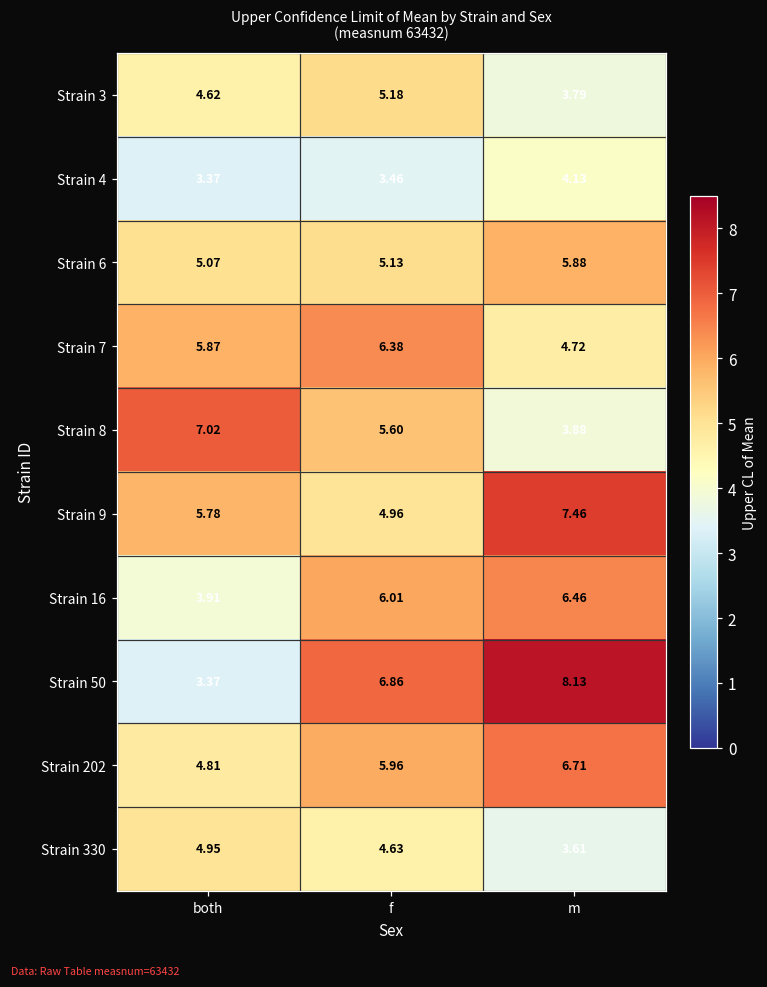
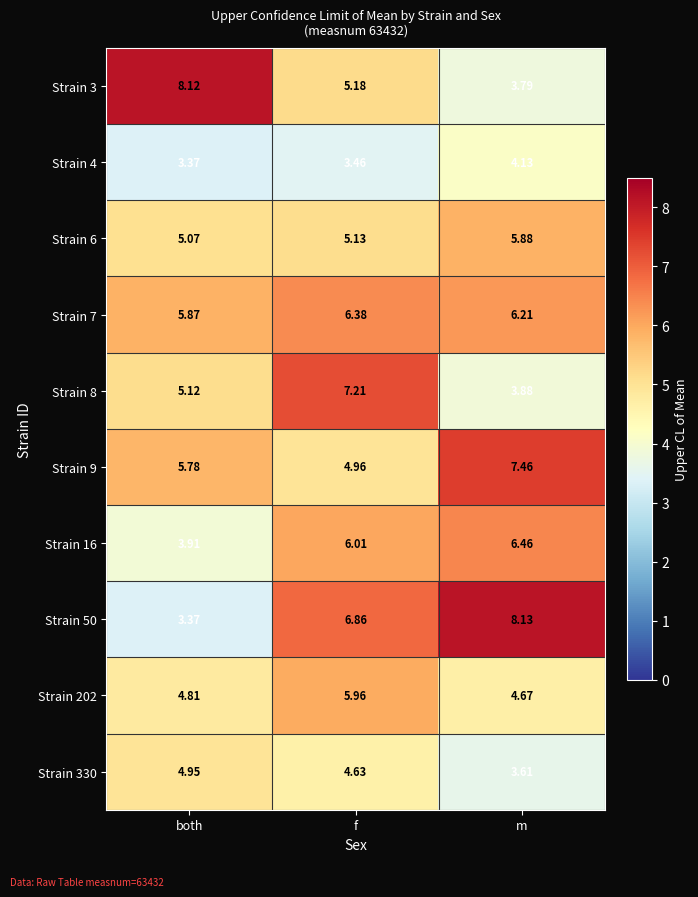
Strain 3, both: 4.62 -> 8.12
Strain 7, m: 4.72 -> 6.21
Strain 8, both: 7.02 -> 5.12
Strain 8, f: 5.60 -> 7.21
Strain 202, m: 6.71 -> 4.67
